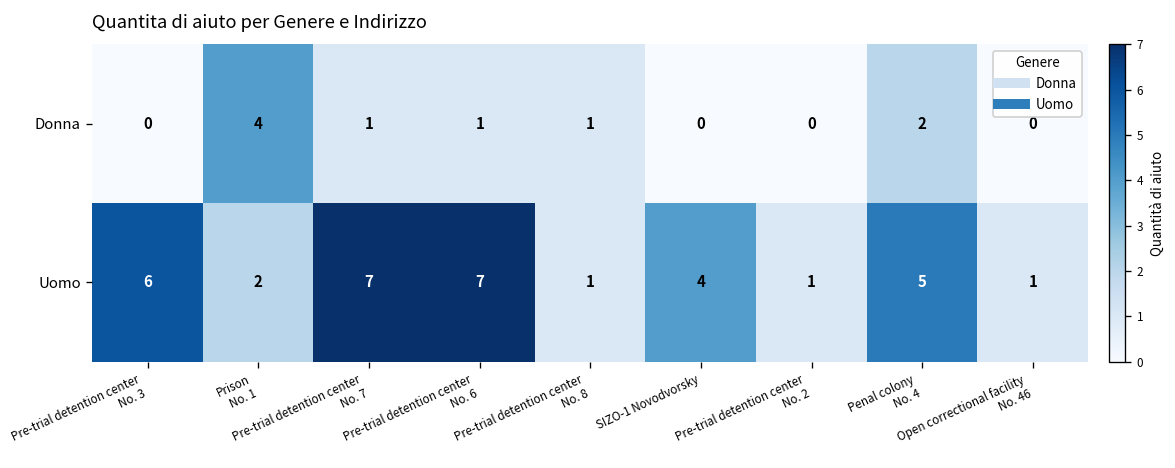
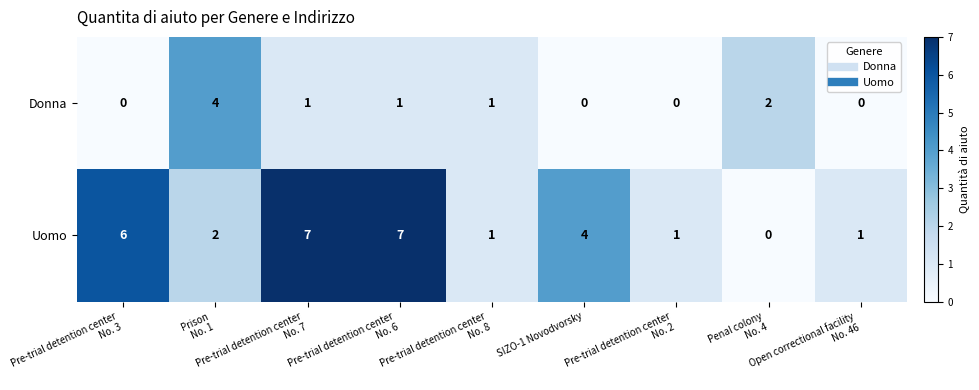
Uomo, Penal colony No. 4: 5 -> 0
